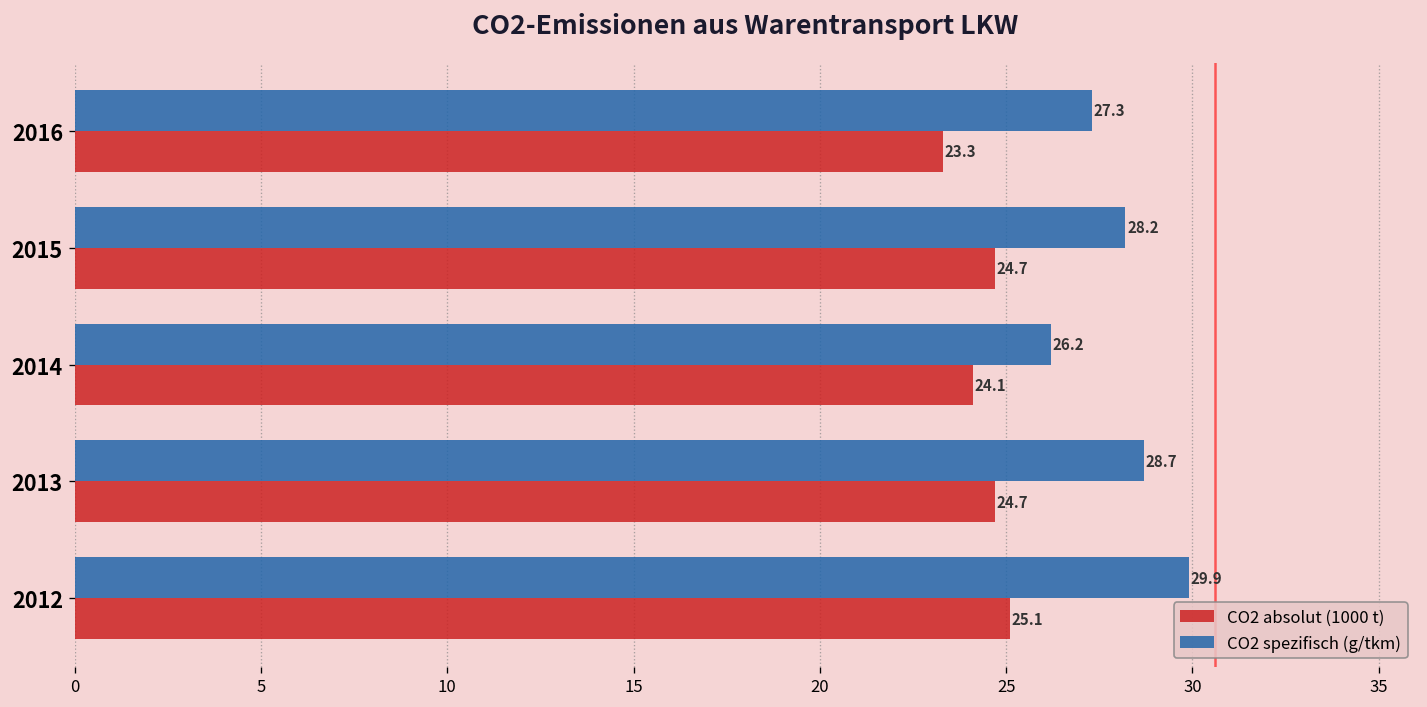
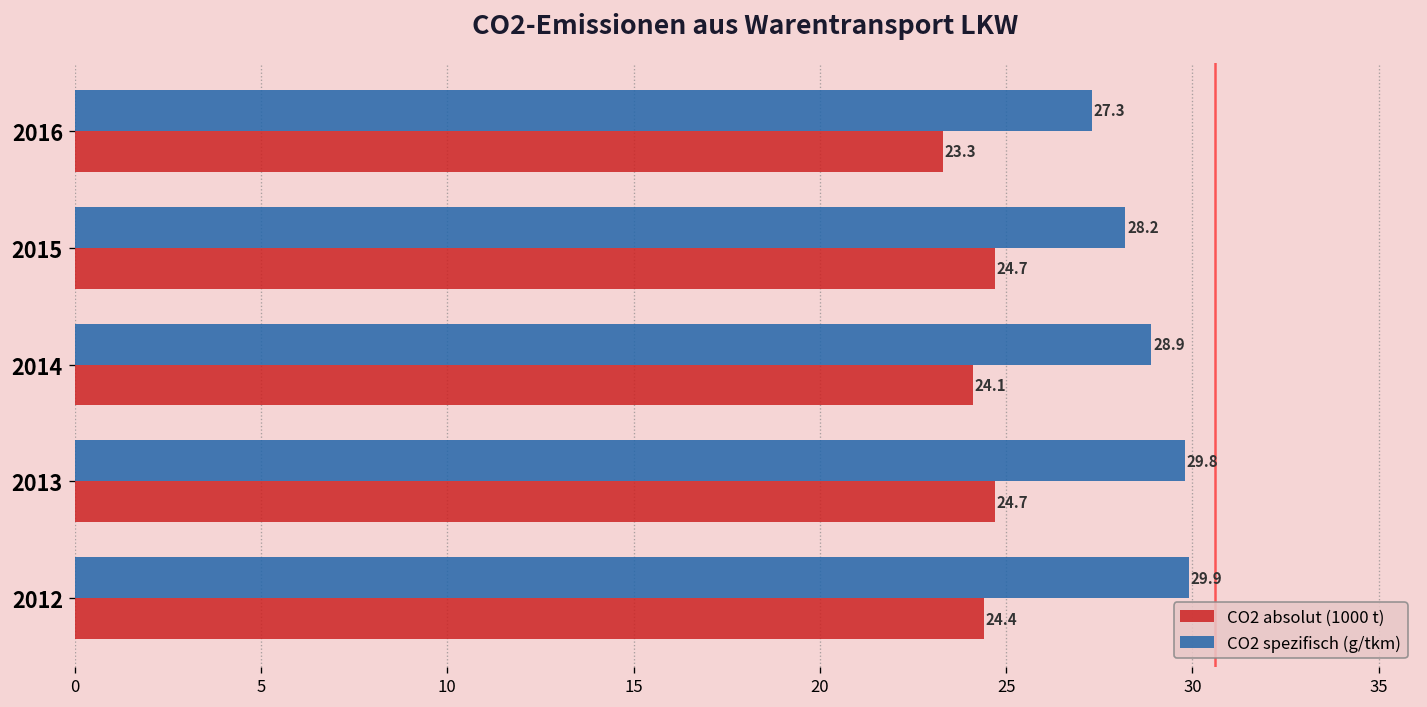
CO2 spezifisch (g/tkm), 2014: 26.2 -> 28.9
CO2 spezifisch (g/tkm), 2013: 28.7 -> 29.8
CO2 absolut (1000 t), 2012: 25.1 -> 24.4
